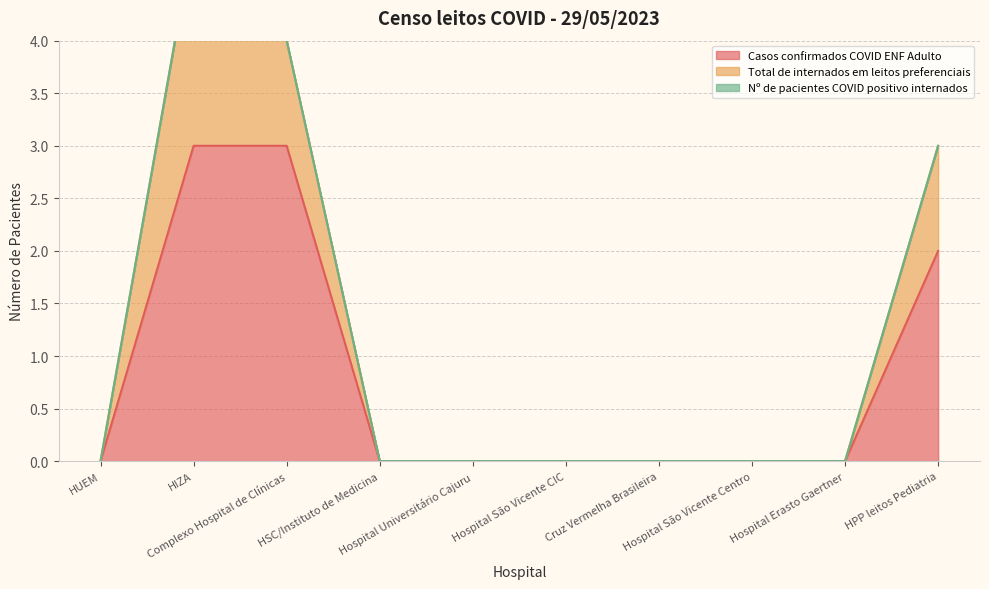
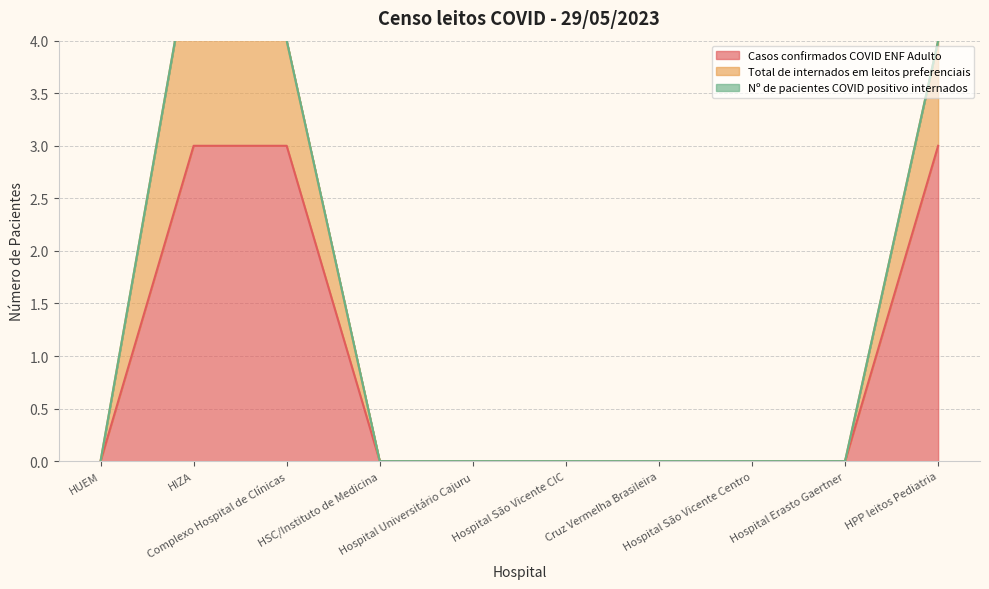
Casos confirmados COVID ENF Adulto, HPP leitos Pediatria: 2 -> 3
